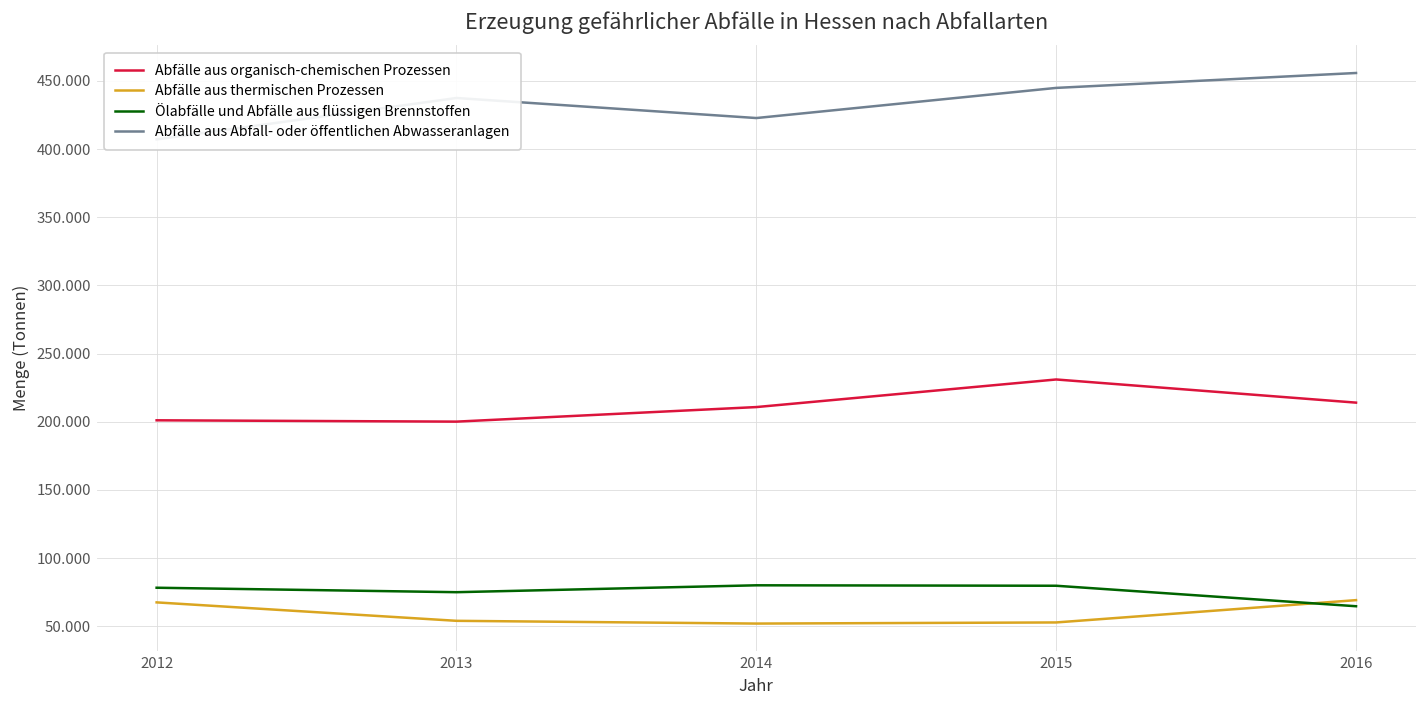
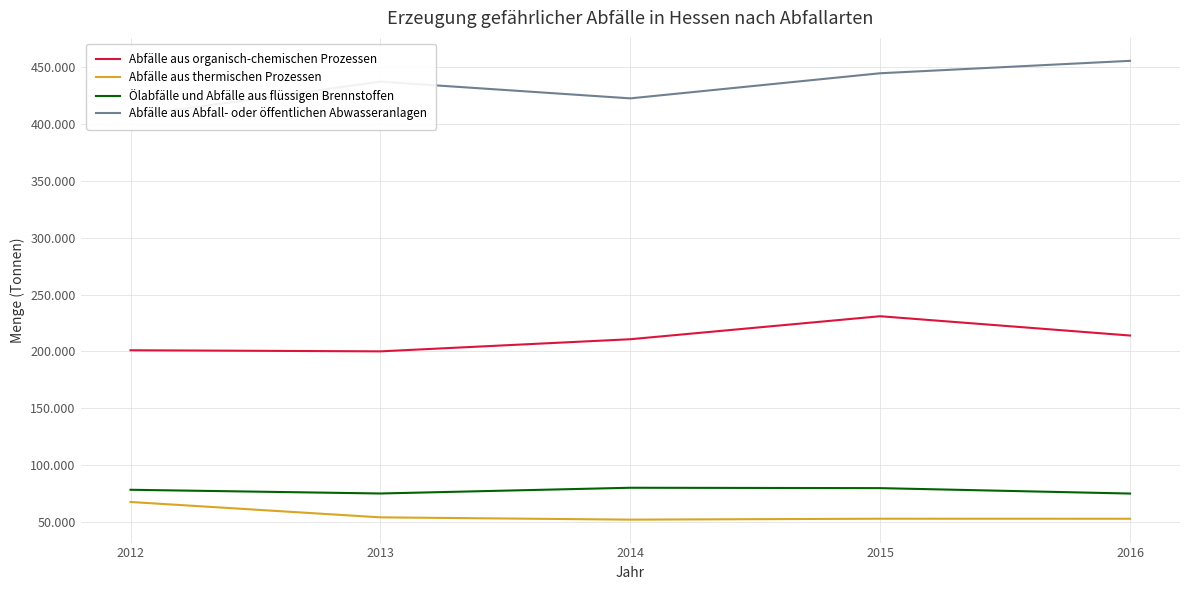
Abfälle aus thermischen Prozessen, 2016: 69 -> 53
Ölabfälle und Abfälle aus flüssigen Brennstoffen, 2016: 65 -> 75
